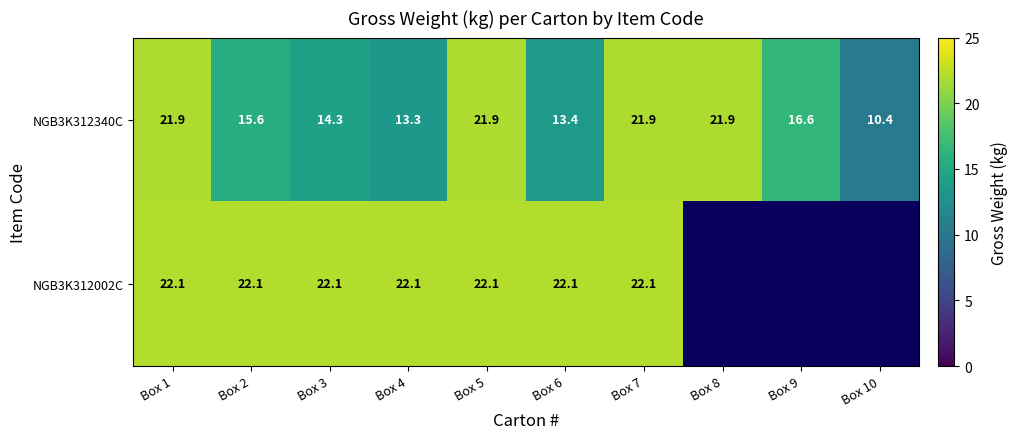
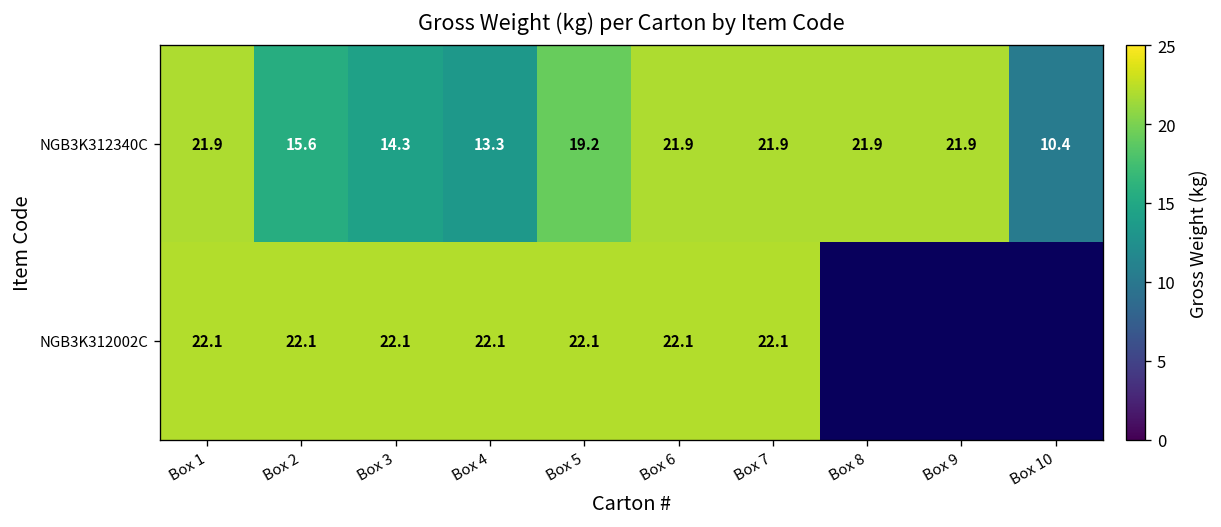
NGB3K312340C, Box 5: 21.9 -> 19.2
NGB3K312340C, Box 6: 13.4 -> 21.9
NGB3K312340C, Box 9: 16.6 -> 21.9
